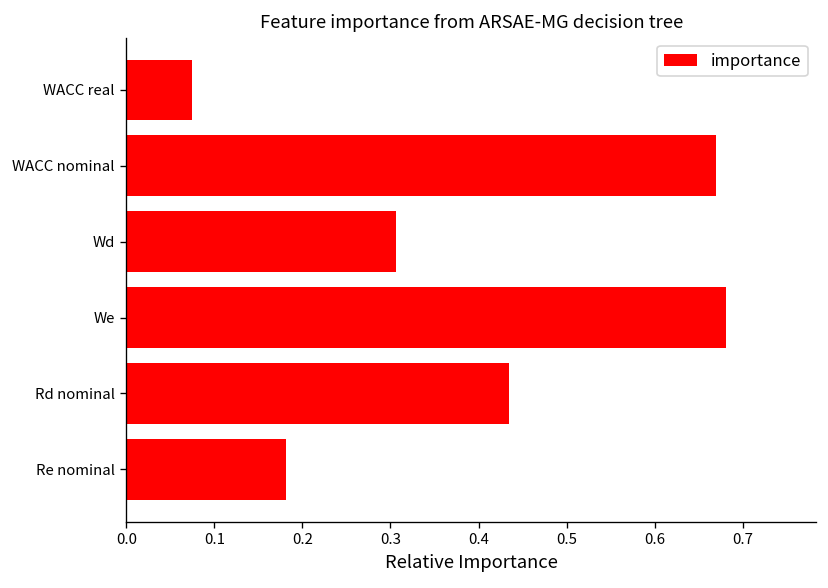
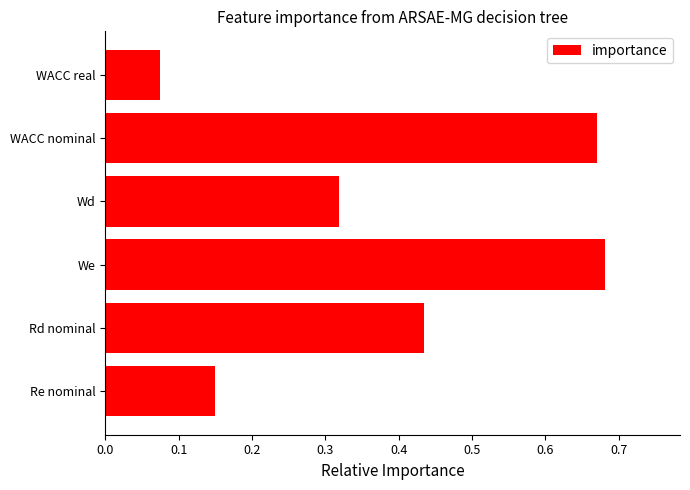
Wd: 0.31 -> 0.32
Re nominal: 0.18 -> 0.15
